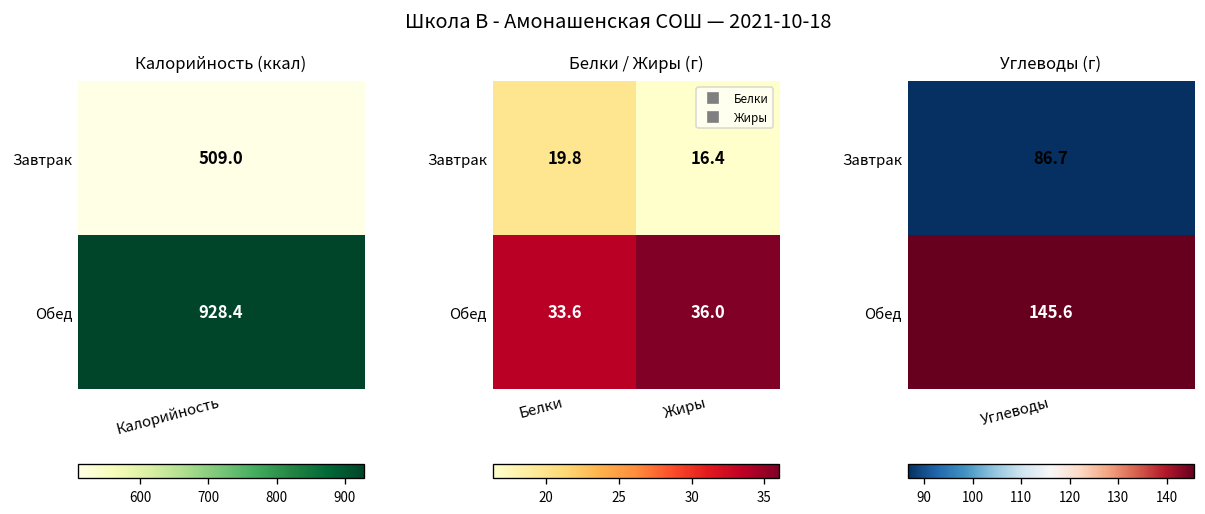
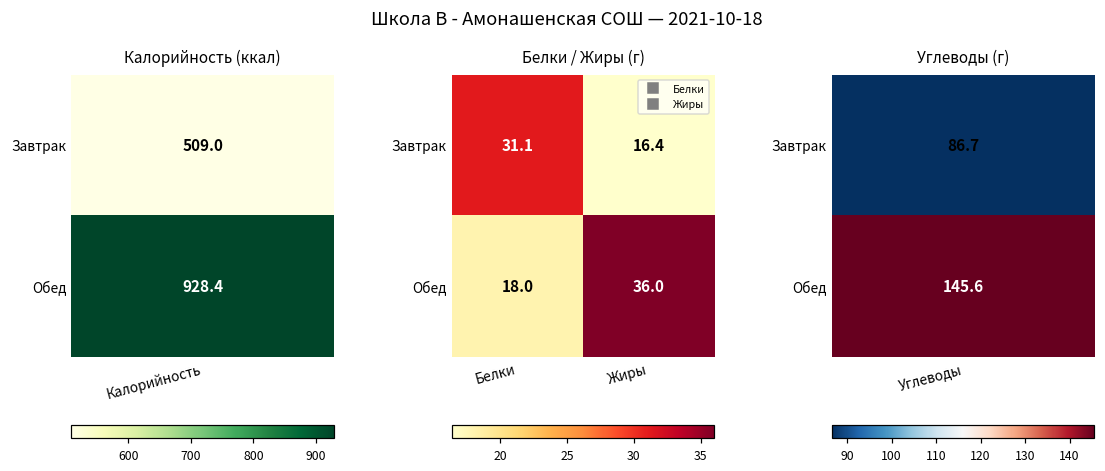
Белки / Жиры (г), Завтрак, Белки: 19.8 -> 31.1
Белки / Жиры (г), Обед, Белки: 33.6 -> 18.0
